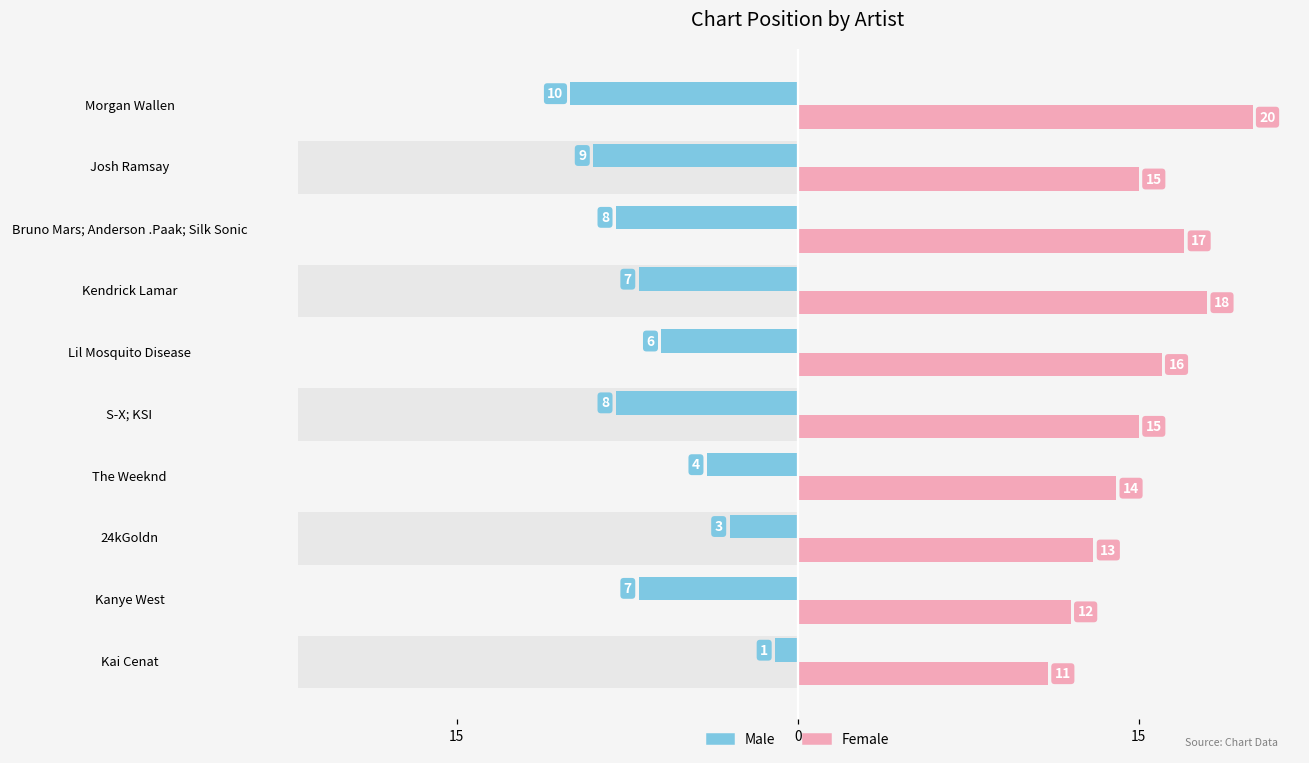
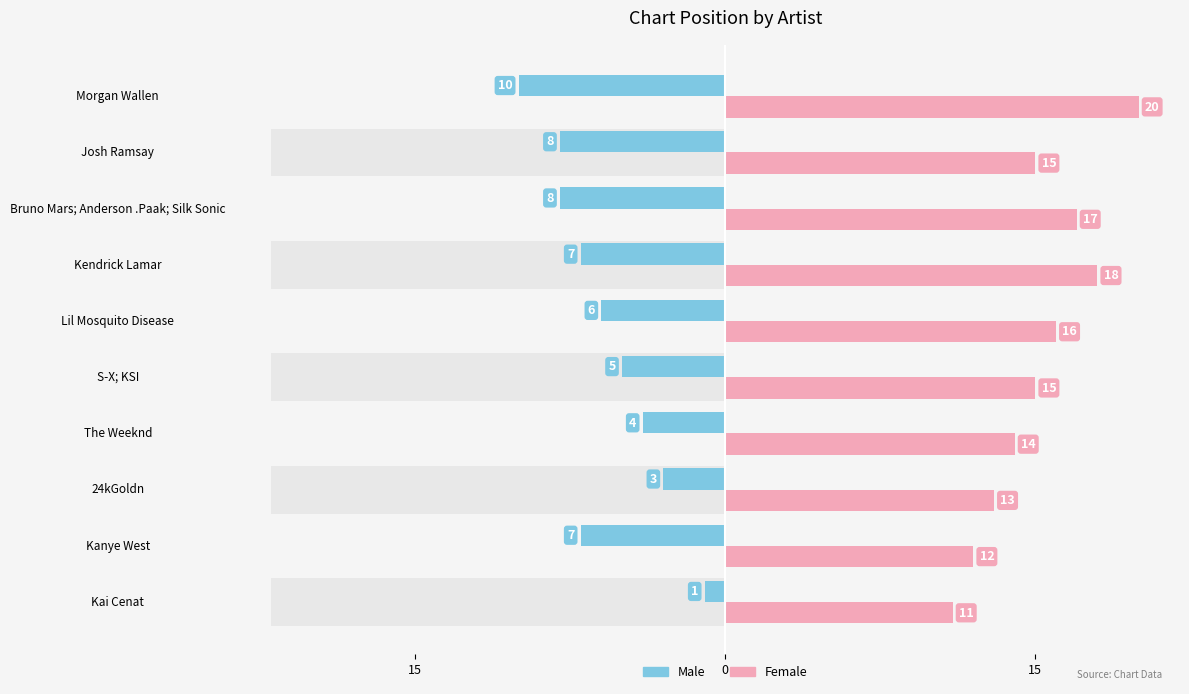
Male, Josh Ramsay: 9 -> 8
Male, S-X; KSI: 8 -> 5
